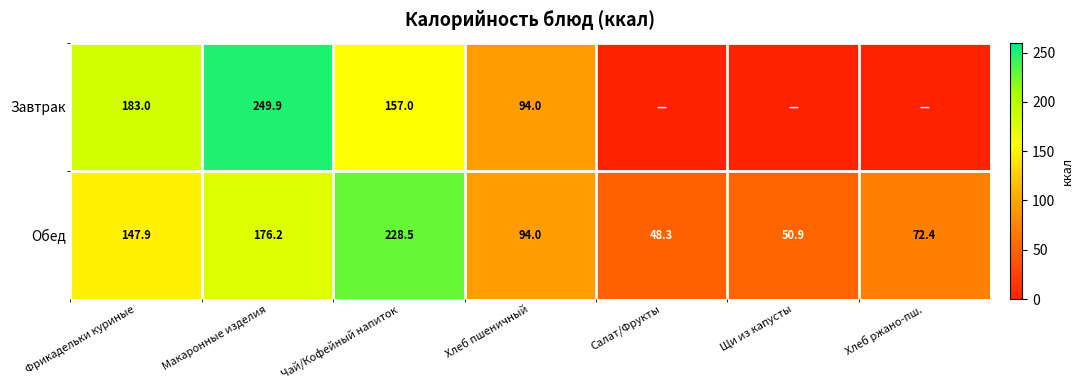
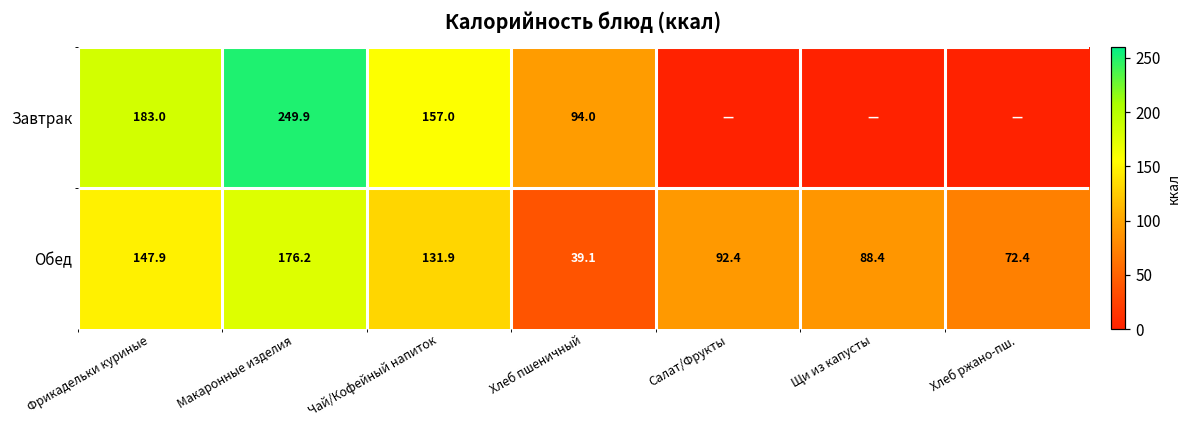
Обед, Чай/Кофейный напиток: 228.5 -> 131.9
Обед, Хлеб пшеничный: 94.0 -> 39.1
Обед, Салат/Фрукты: 48.3 -> 92.4
Обед, Щи из капусты: 50.9 -> 88.4
